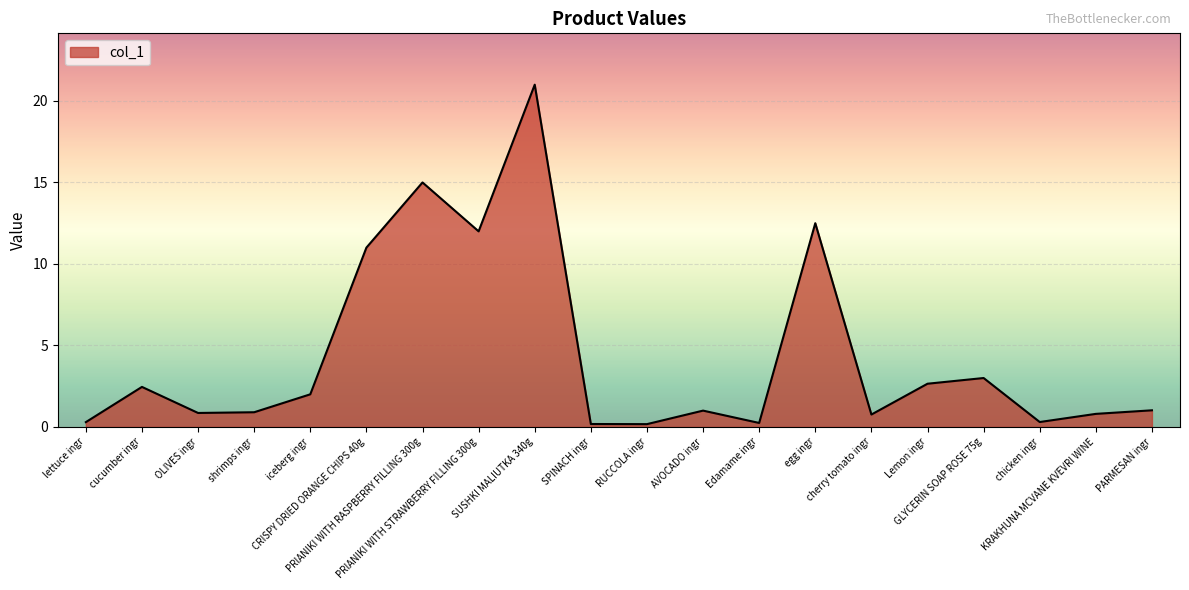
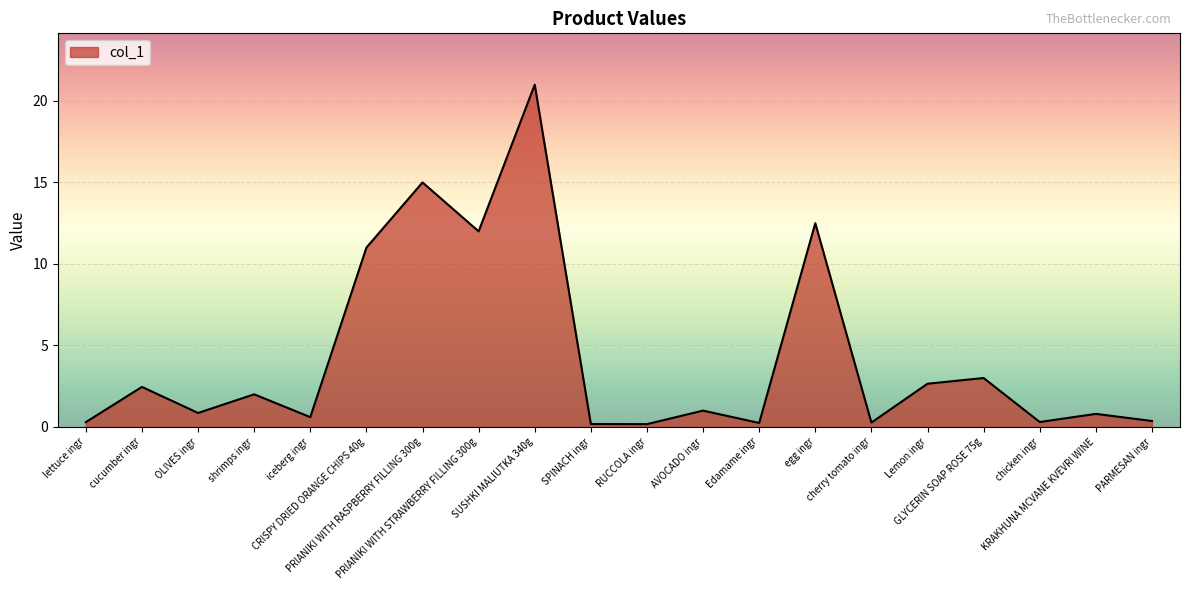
shrimps ingr: 0.9 -> 2.0
iceberg ingr: 2.0 -> 0.6
cherry tomato ingr: 0.8 -> 0.3
PARMESAN ingr: 1.0 -> 0.4
